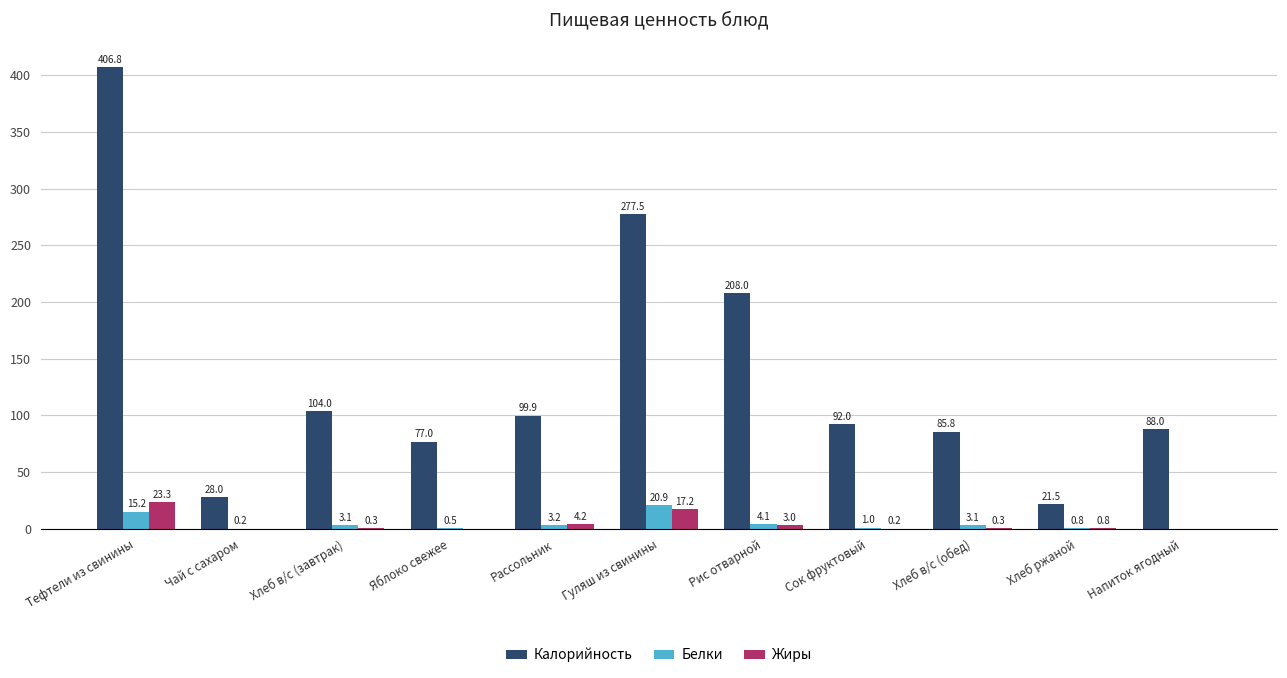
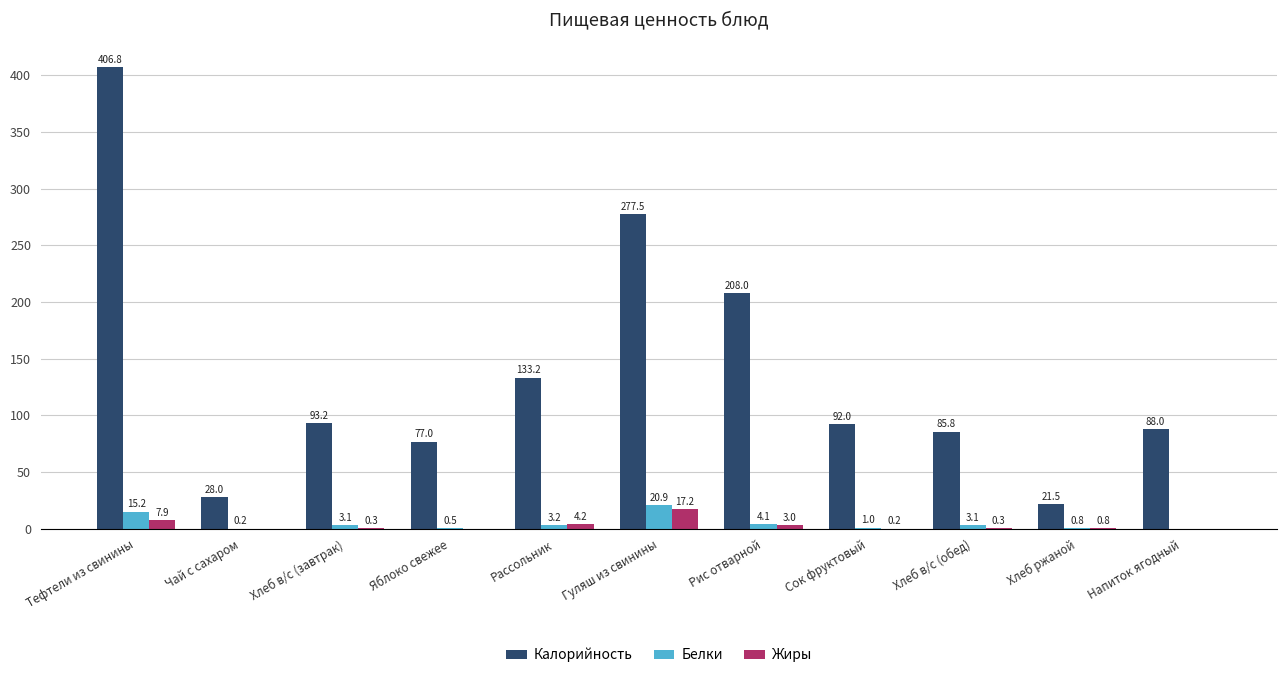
Жиры, Тефтели из свинины: 23.3 -> 7.9
Калорийность, Хлеб в/с (завтрак): 104.0 -> 93.2
Калорийность, Рассольник: 99.9 -> 133.2
